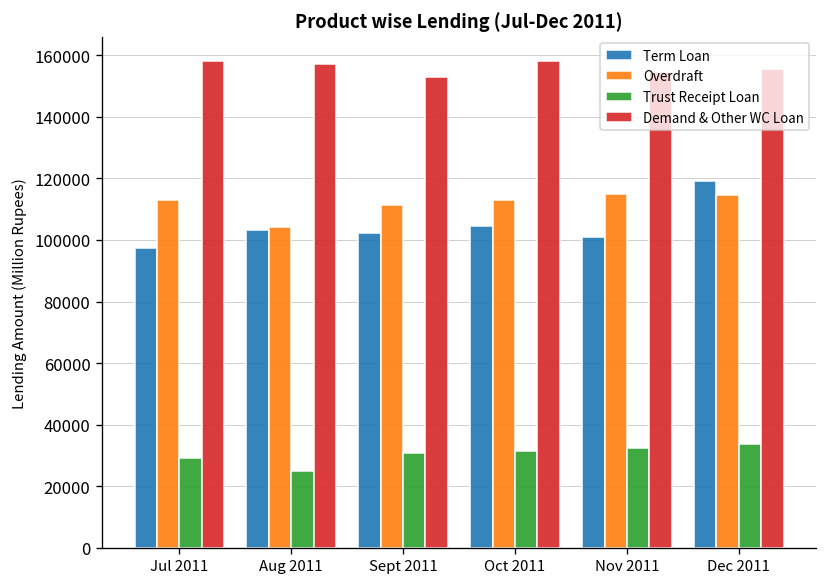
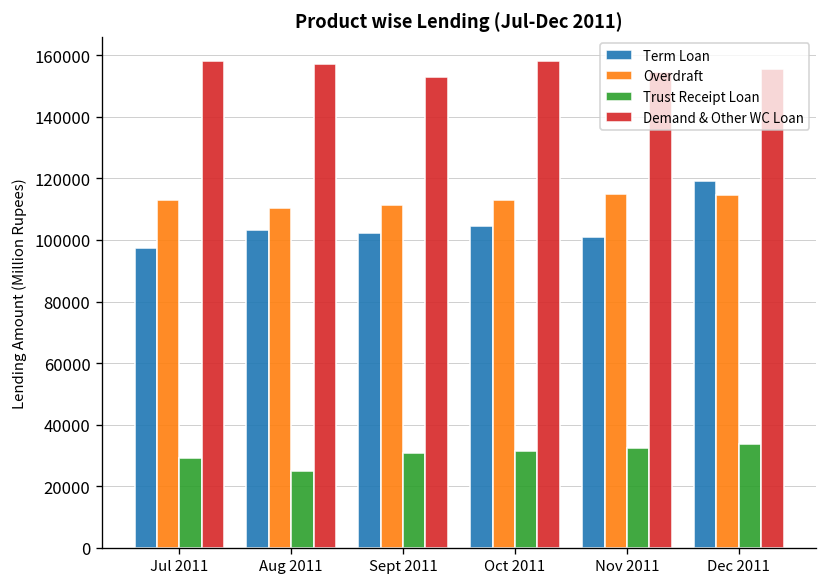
Overdraft, Aug 2011: 104000 -> 110000
